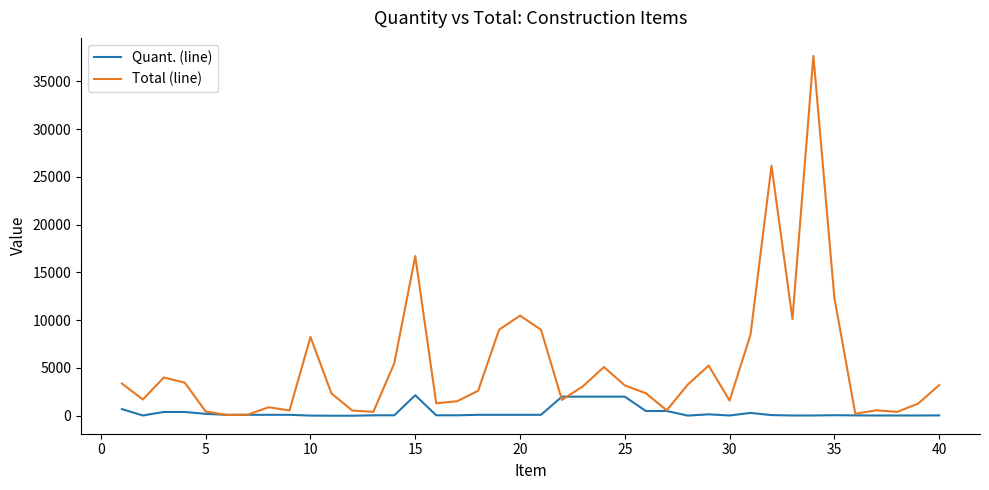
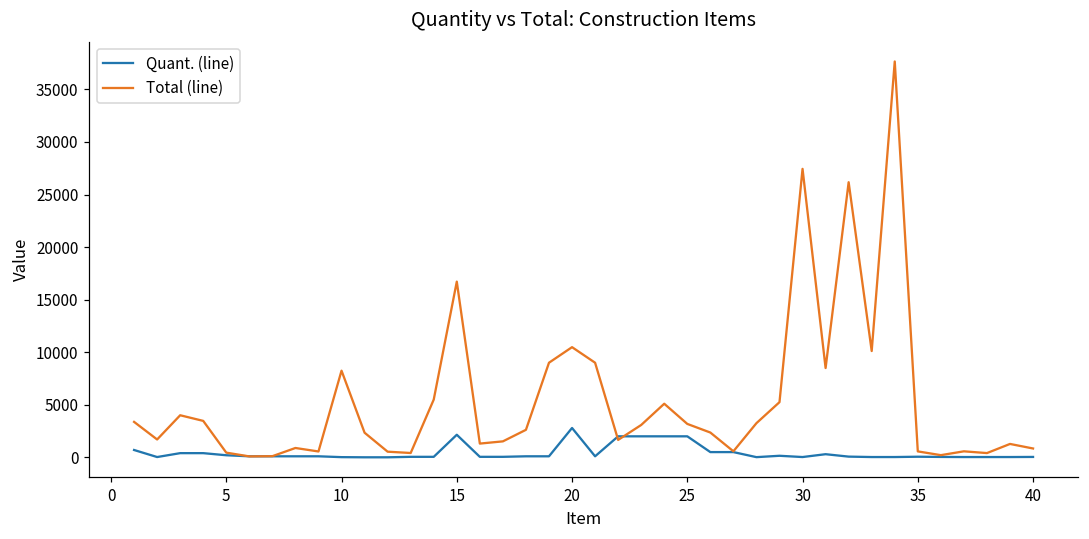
Quant. (line), 20: 0 -> 3000
Total (line), 30: 2000 -> 27000
Total (line), 35: 12000 -> 1000
Total (line), 40: 3000 -> 1000
